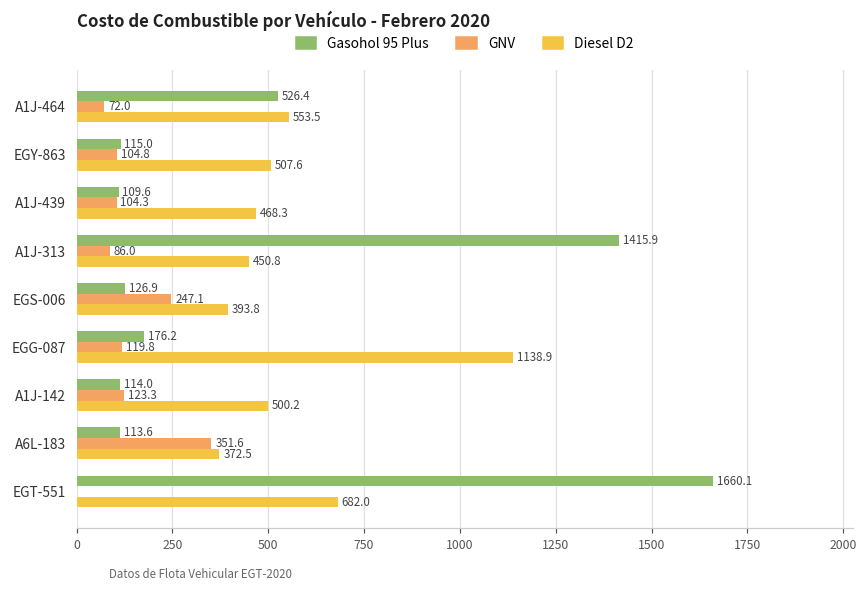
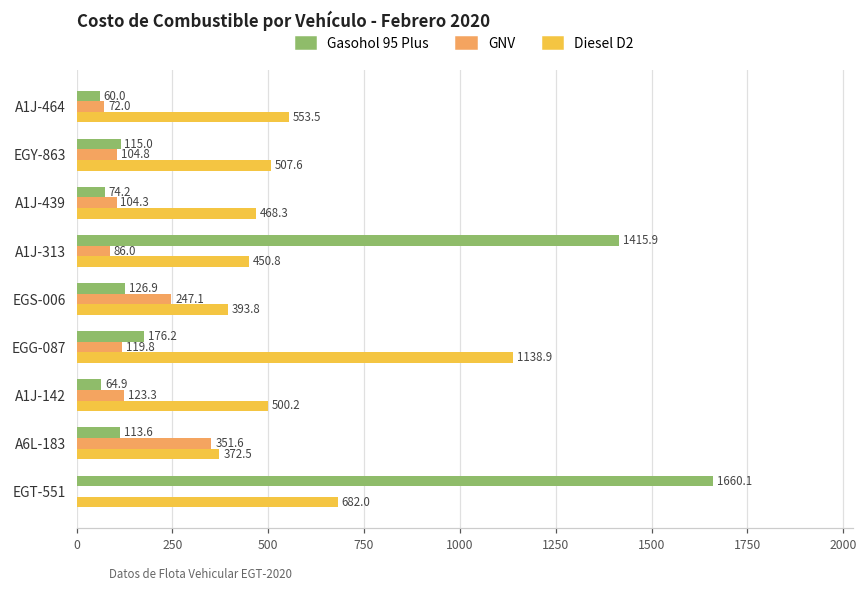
Gasohol 95 Plus, A1J-464: 526.4 -> 60.0
Gasohol 95 Plus, A1J-439: 109.6 -> 74.2
Gasohol 95 Plus, A1J-142: 114.0 -> 64.9
